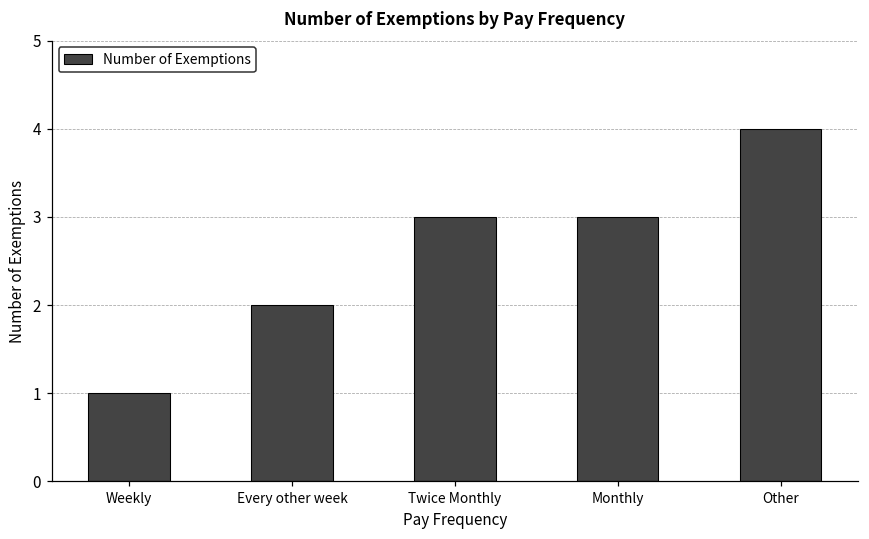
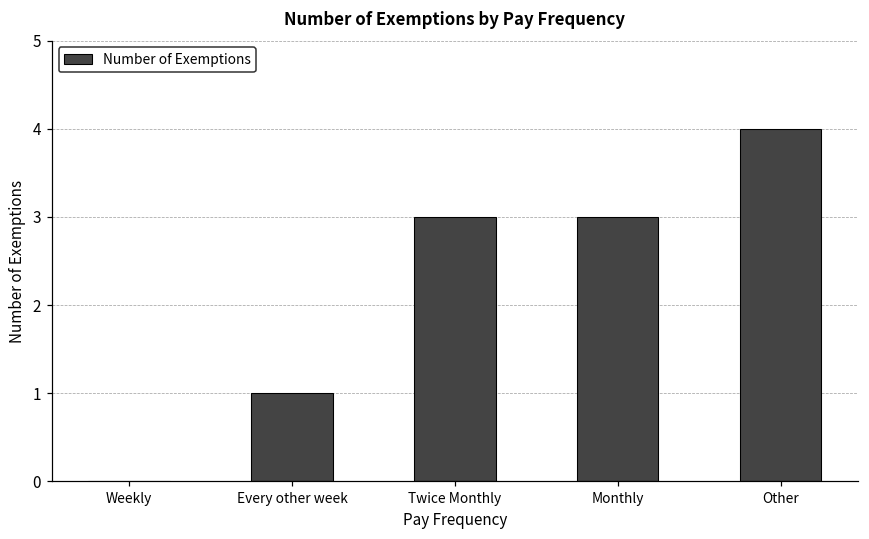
Weekly: 1 -> 0
Every other week: 2 -> 1
